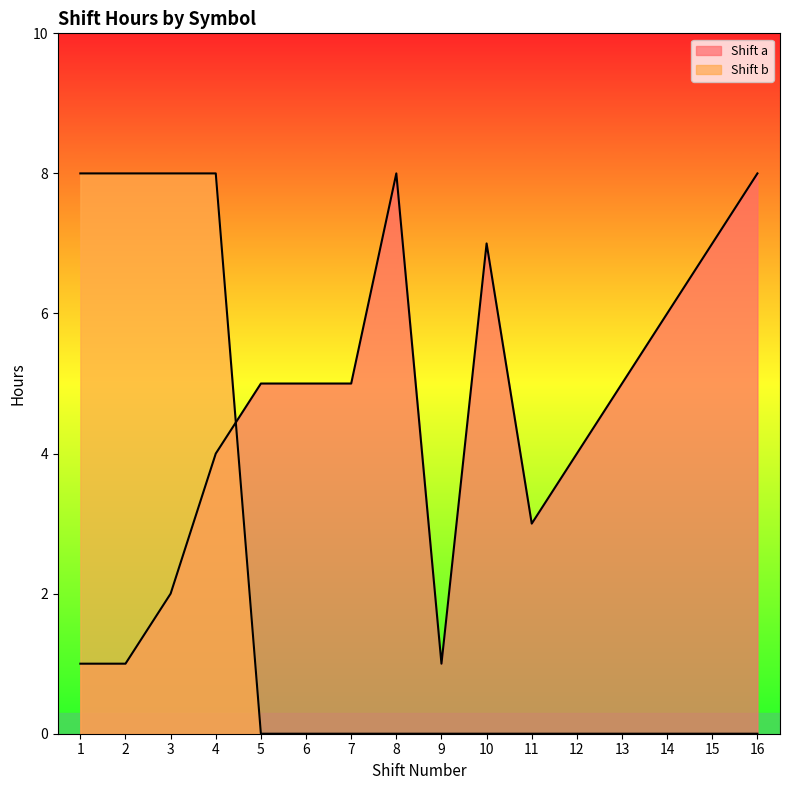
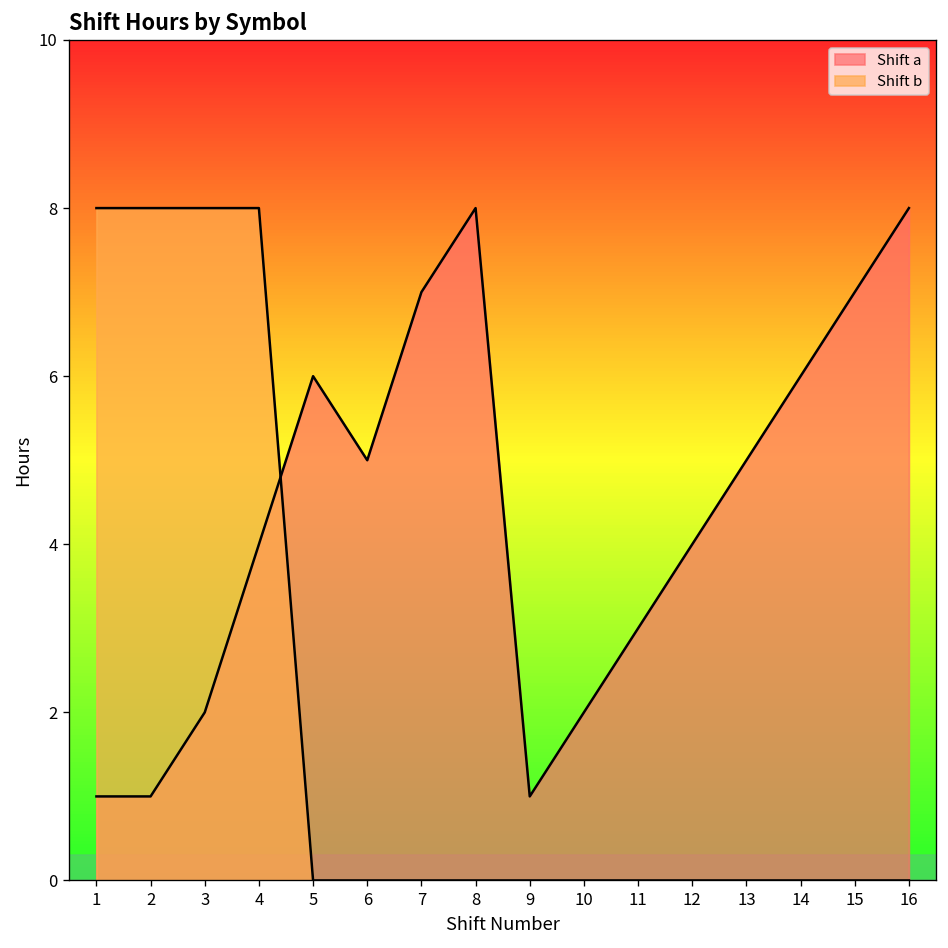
Shift a, 5: 5 -> 6
Shift a, 7: 5 -> 7
Shift a, 10: 7 -> 2
